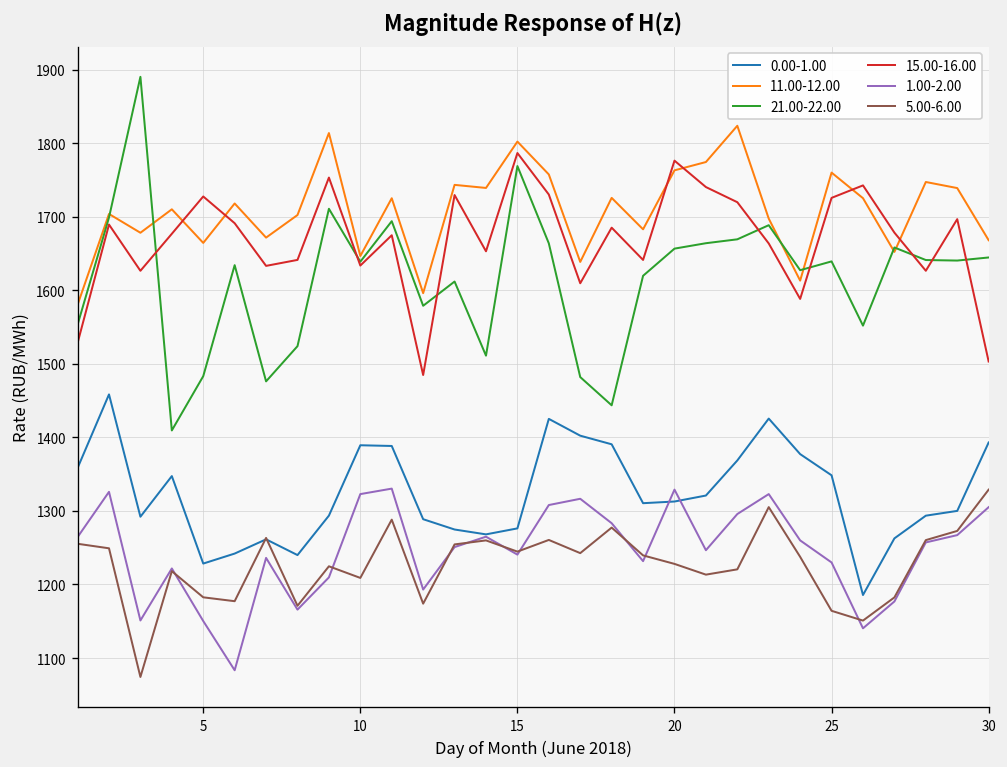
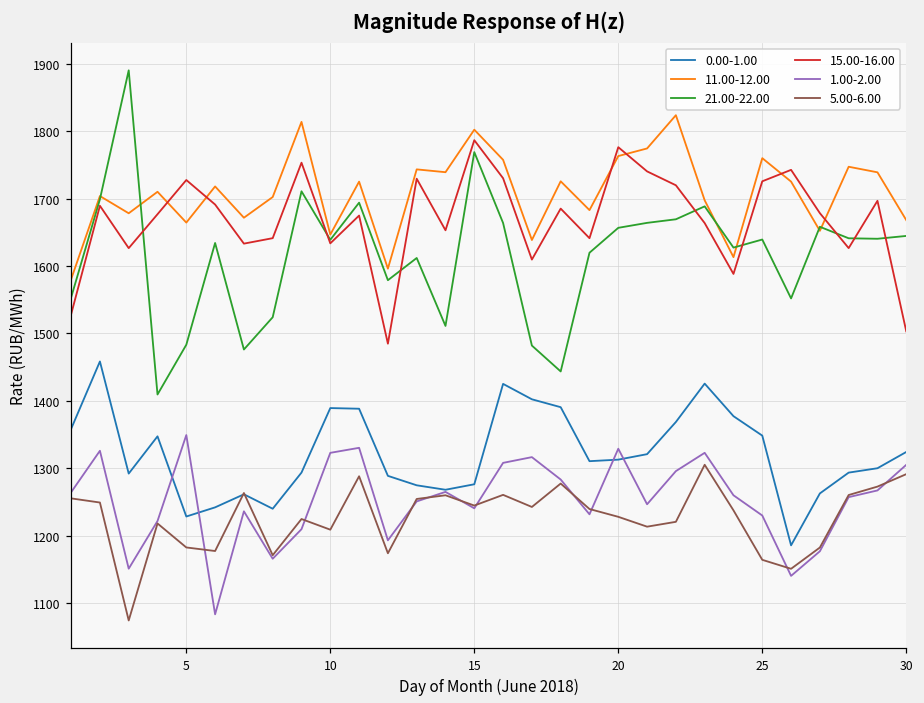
1.00-2.00, 5: 1150 -> 1350
0.00-1.00, 30: 1390 -> 1320
5.00-6.00, 30: 1330 -> 1290
